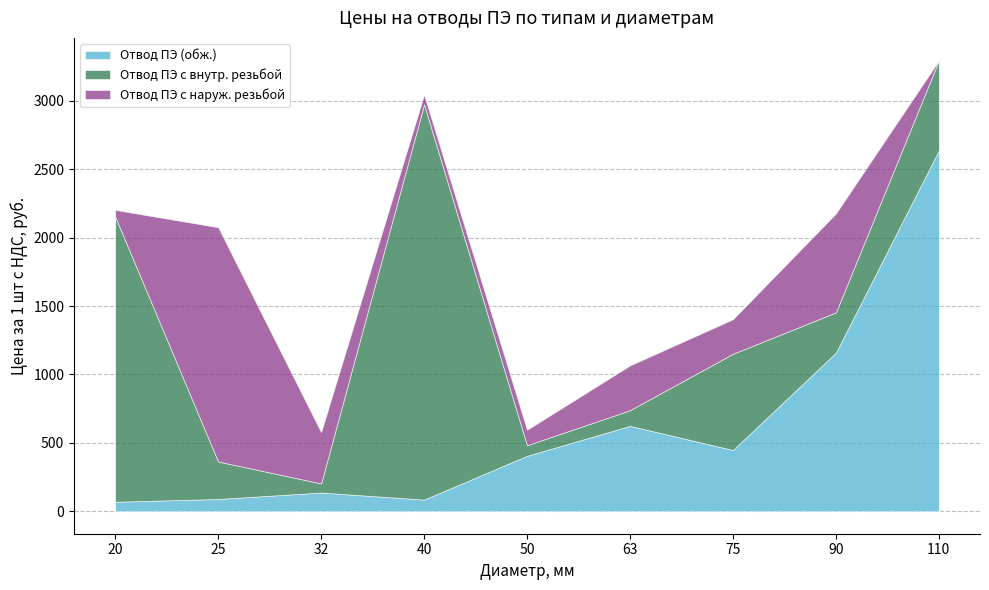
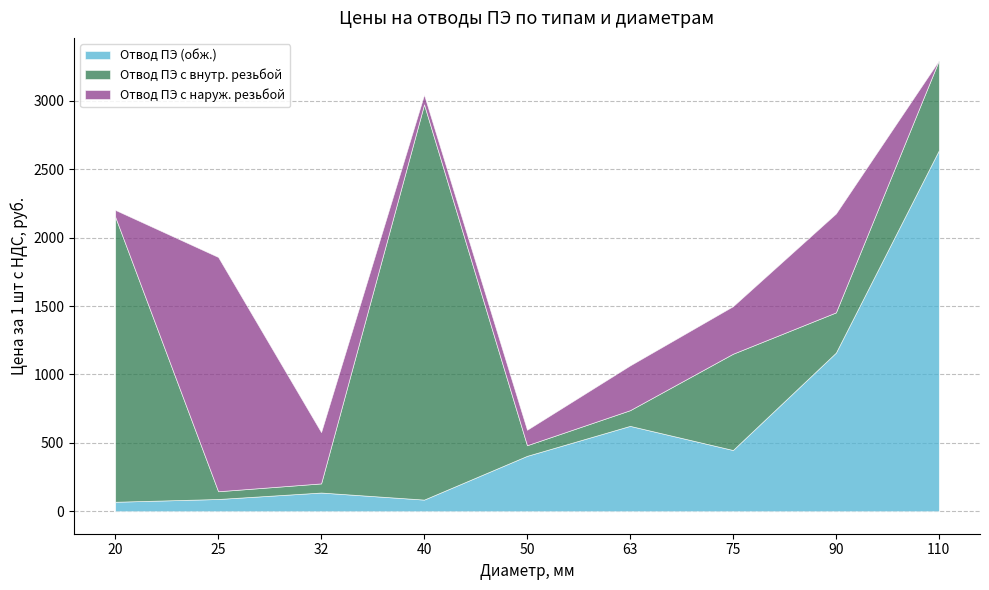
Отвод ПЭ с внутр. резьбой, 25: 270 -> 60
Отвод ПЭ с наруж. резьбой, 75: 250 -> 350
